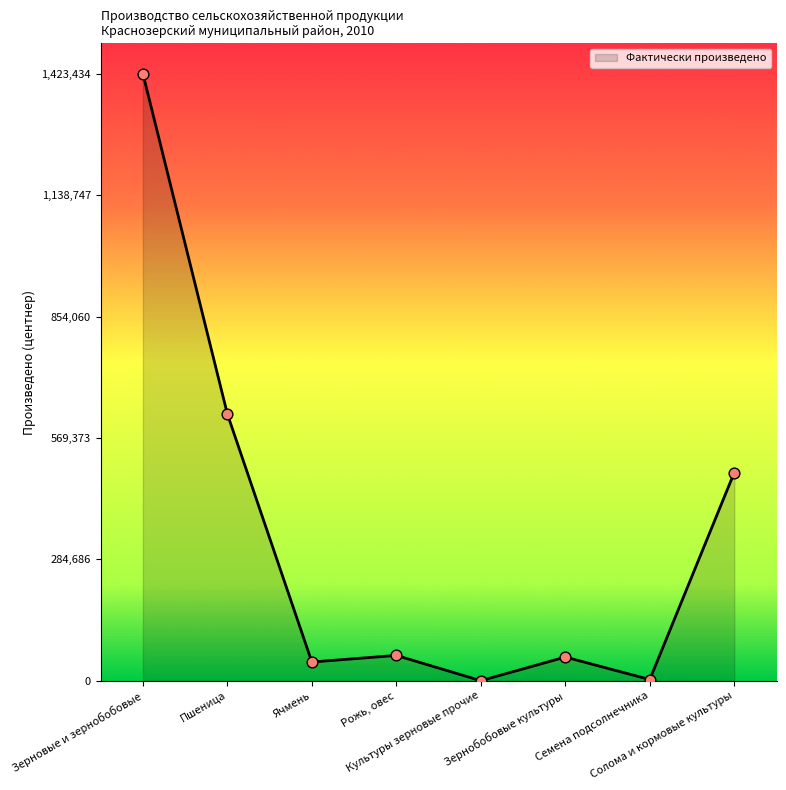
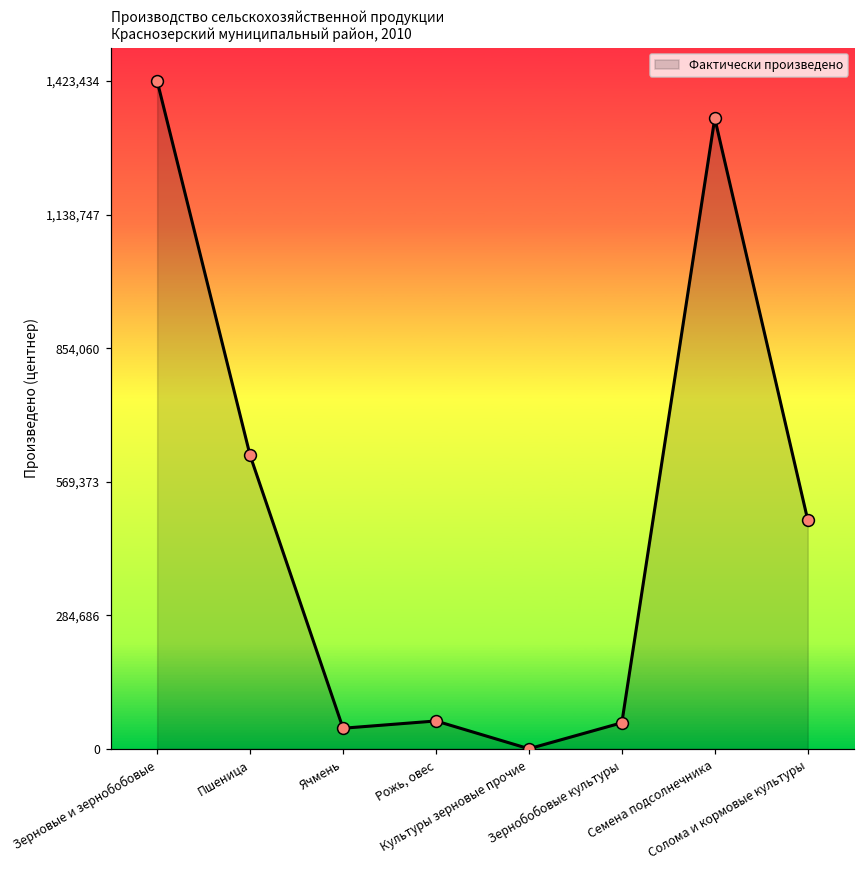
Семена подсолнечника: 0 -> 1,340,000
